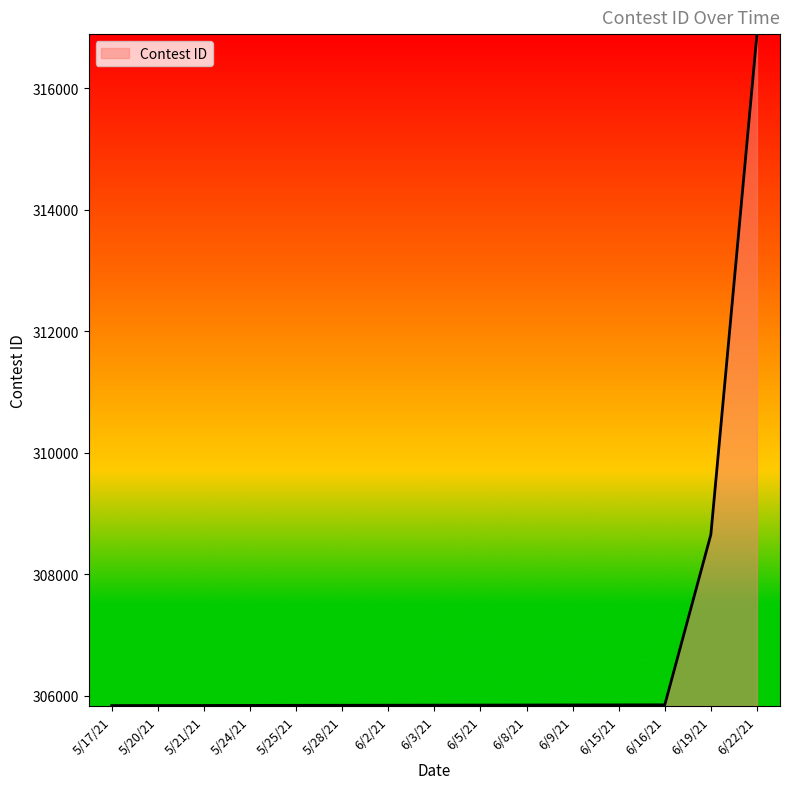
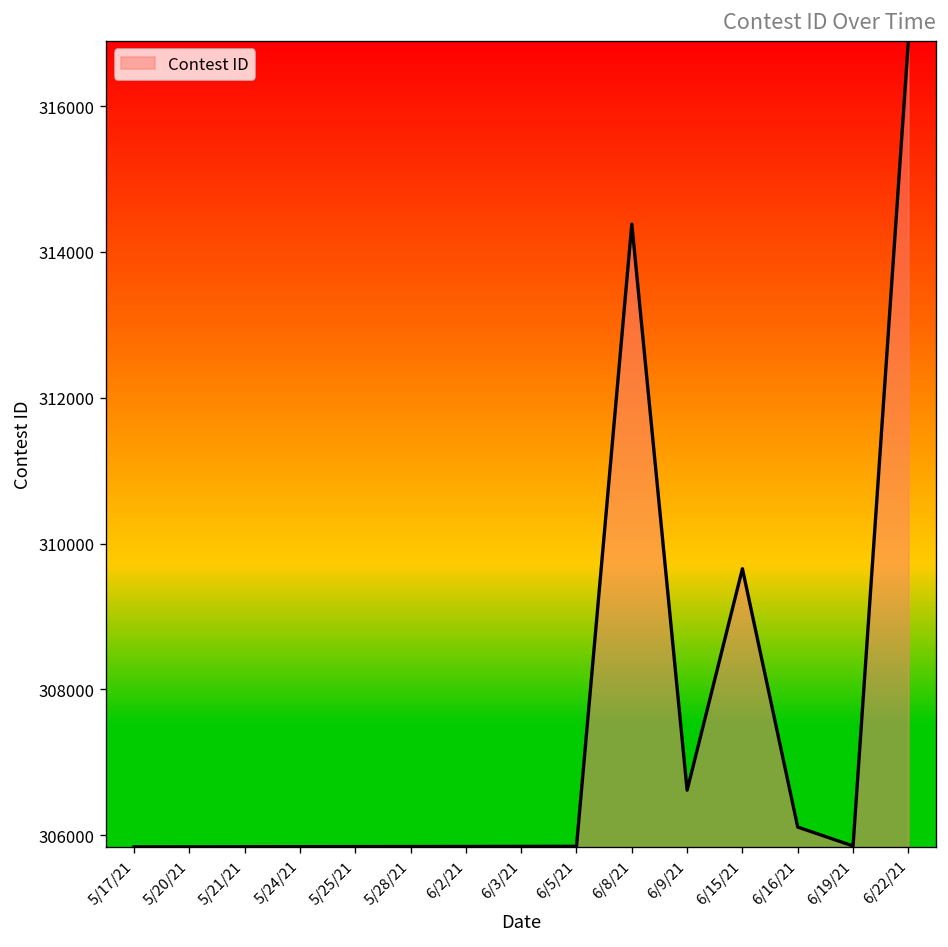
6/8/21: 305800 -> 314400
6/9/21: 305900 -> 306600
6/15/21: 305900 -> 309700
6/16/21: 305900 -> 306100
6/19/21: 308700 -> 305900
